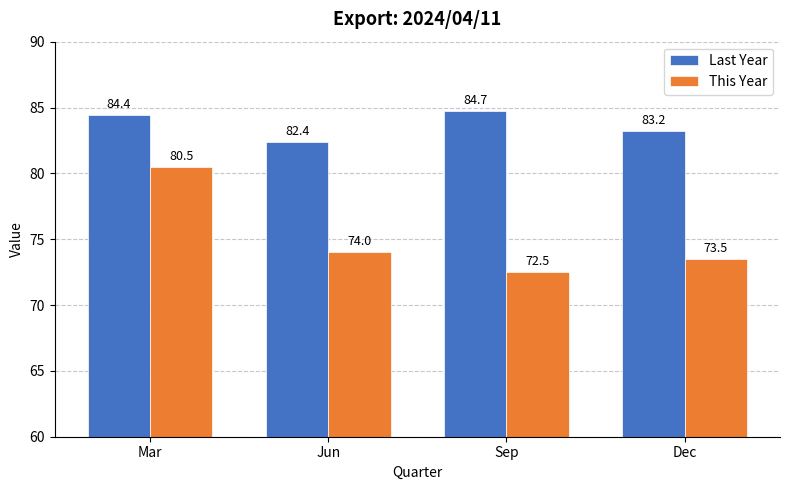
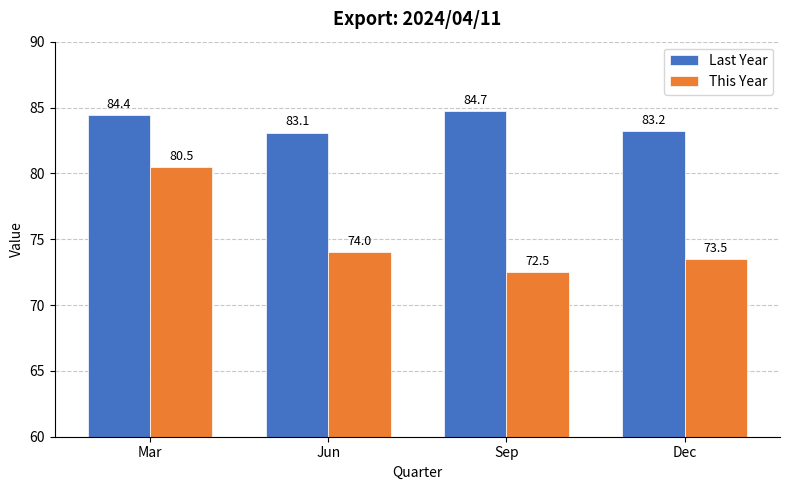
Last Year, Jun: 82.4 -> 83.1
